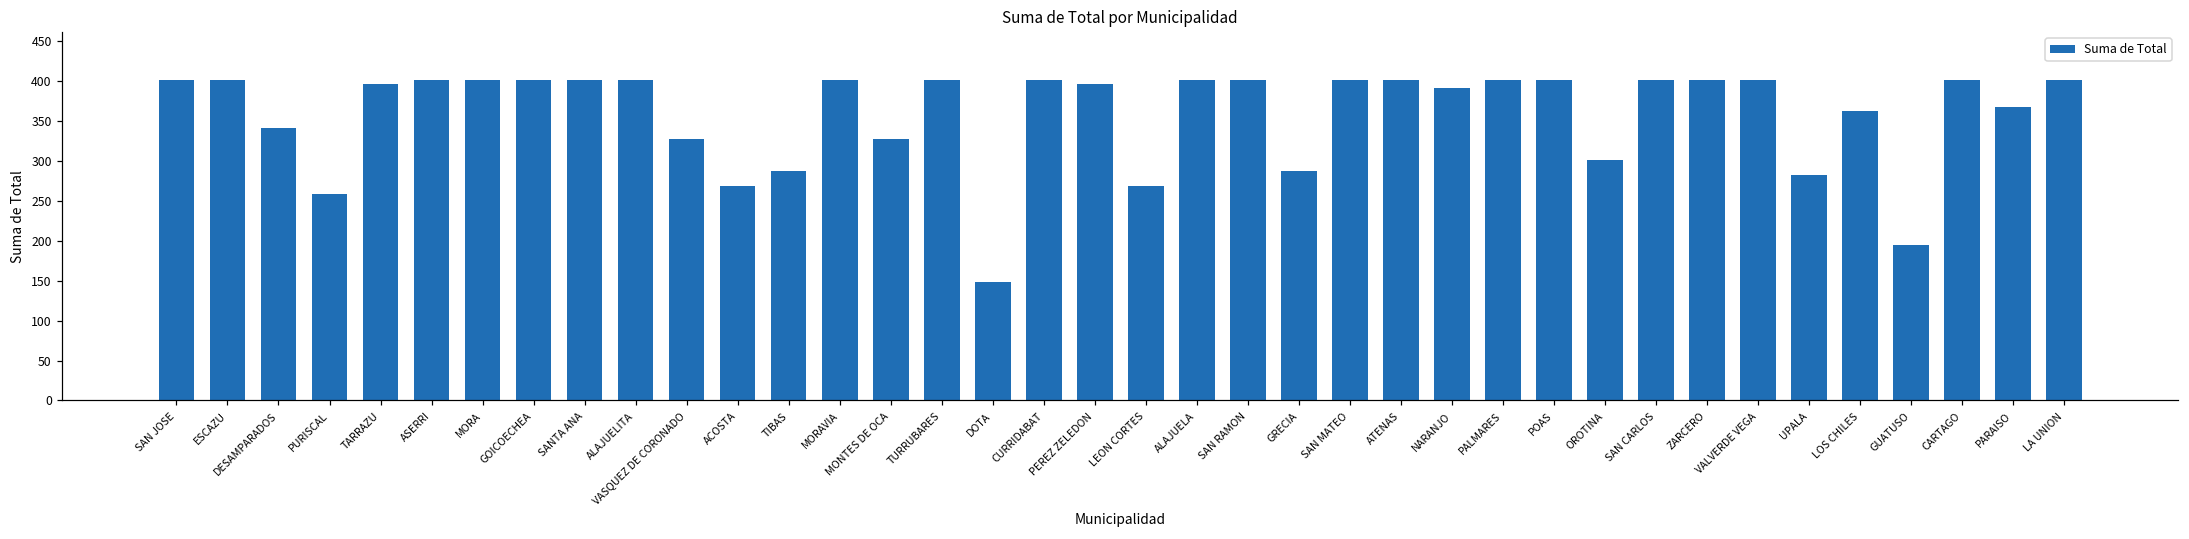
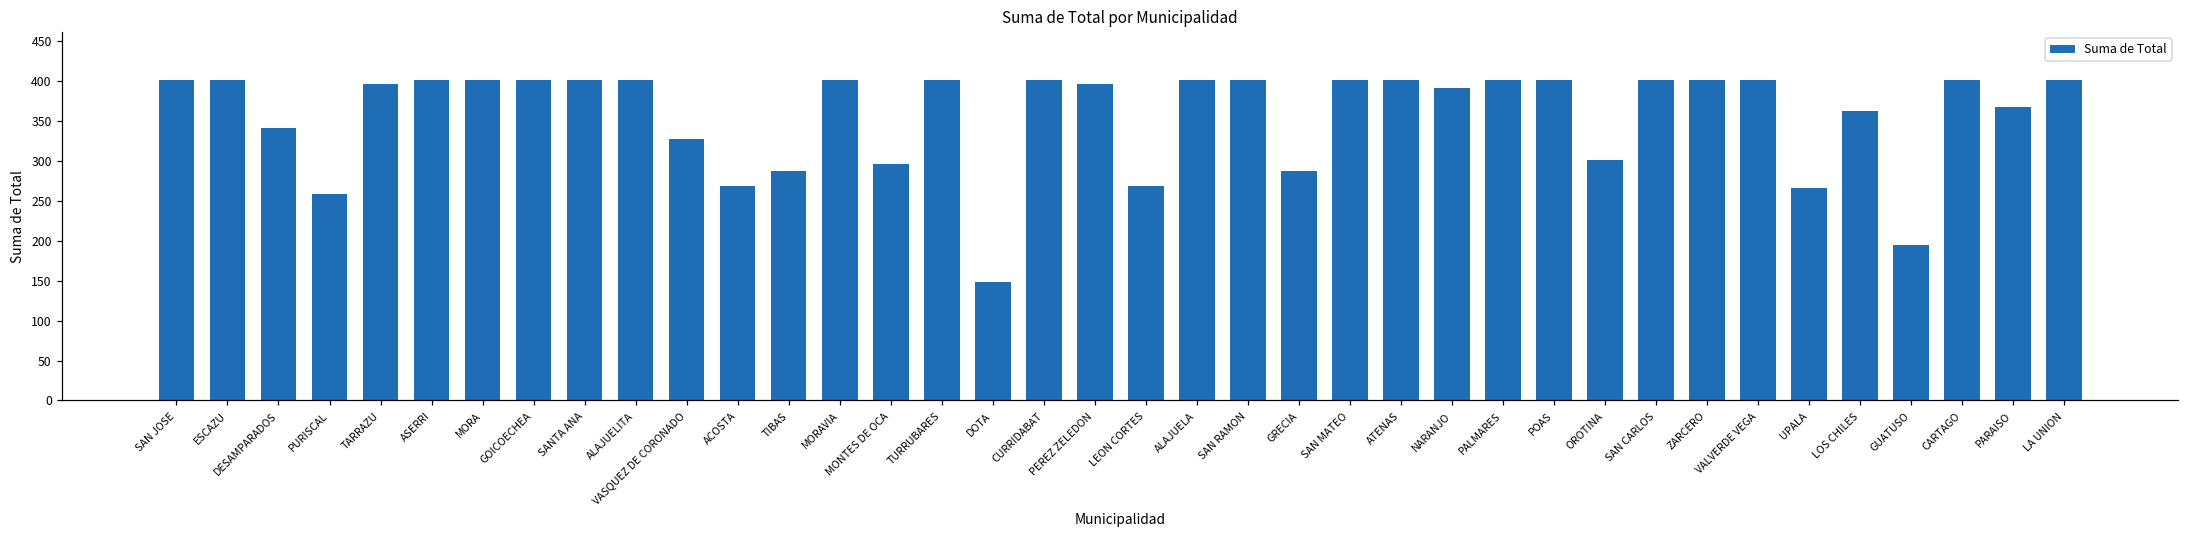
MONTES DE OCA: 330 -> 300
UPALA: 280 -> 270
